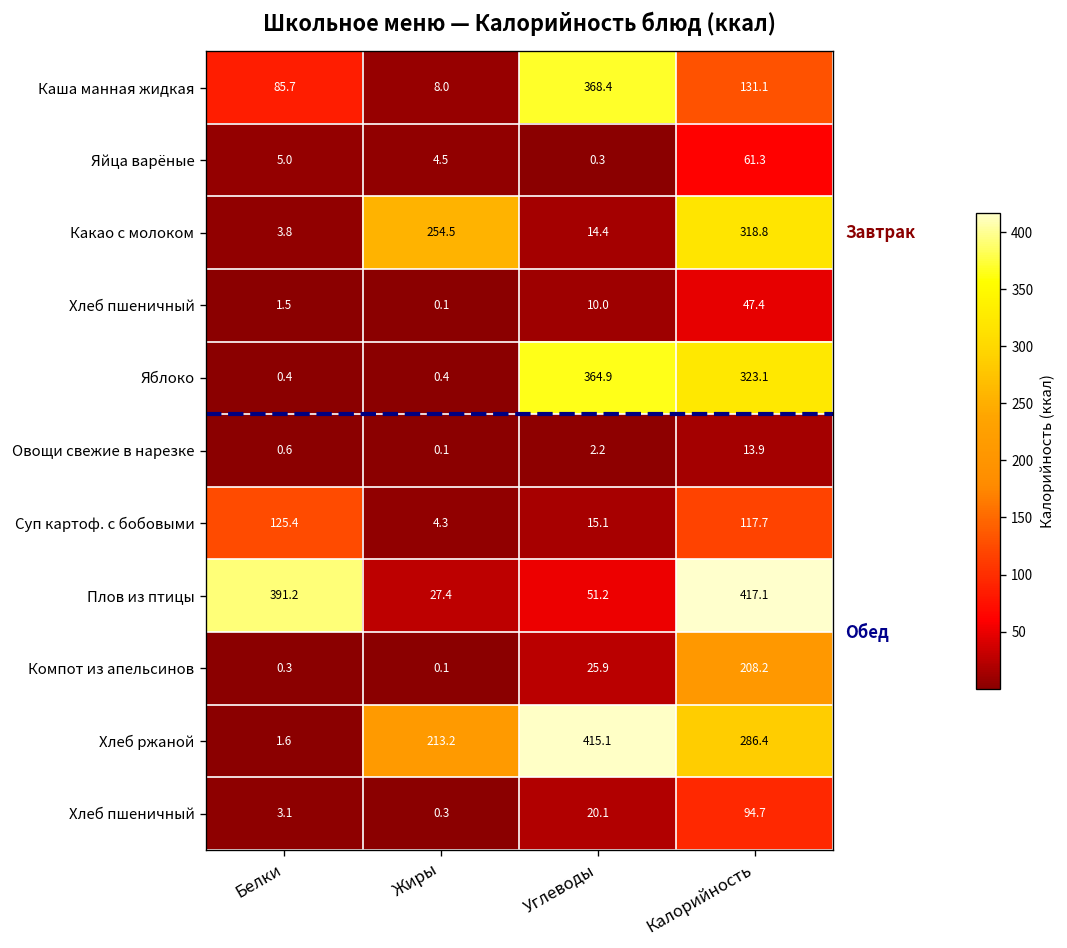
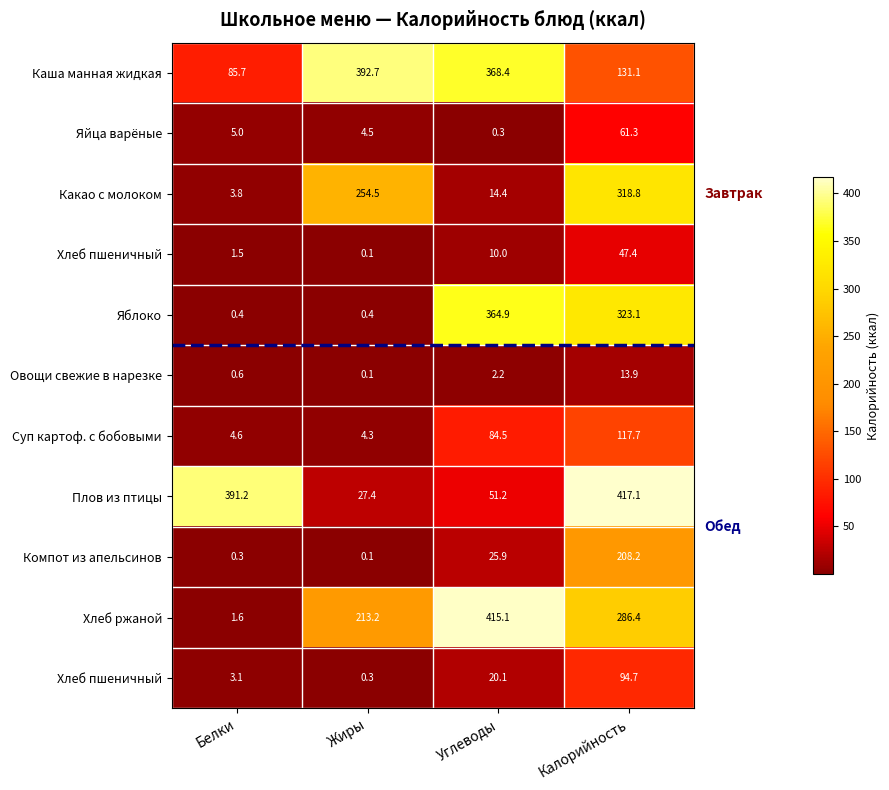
Каша манная жидкая, Жиры: 8.0 -> 392.7
Суп картоф. с бобовыми, Белки: 125.4 -> 4.6
Суп картоф. с бобовыми, Углеводы: 15.1 -> 84.5
